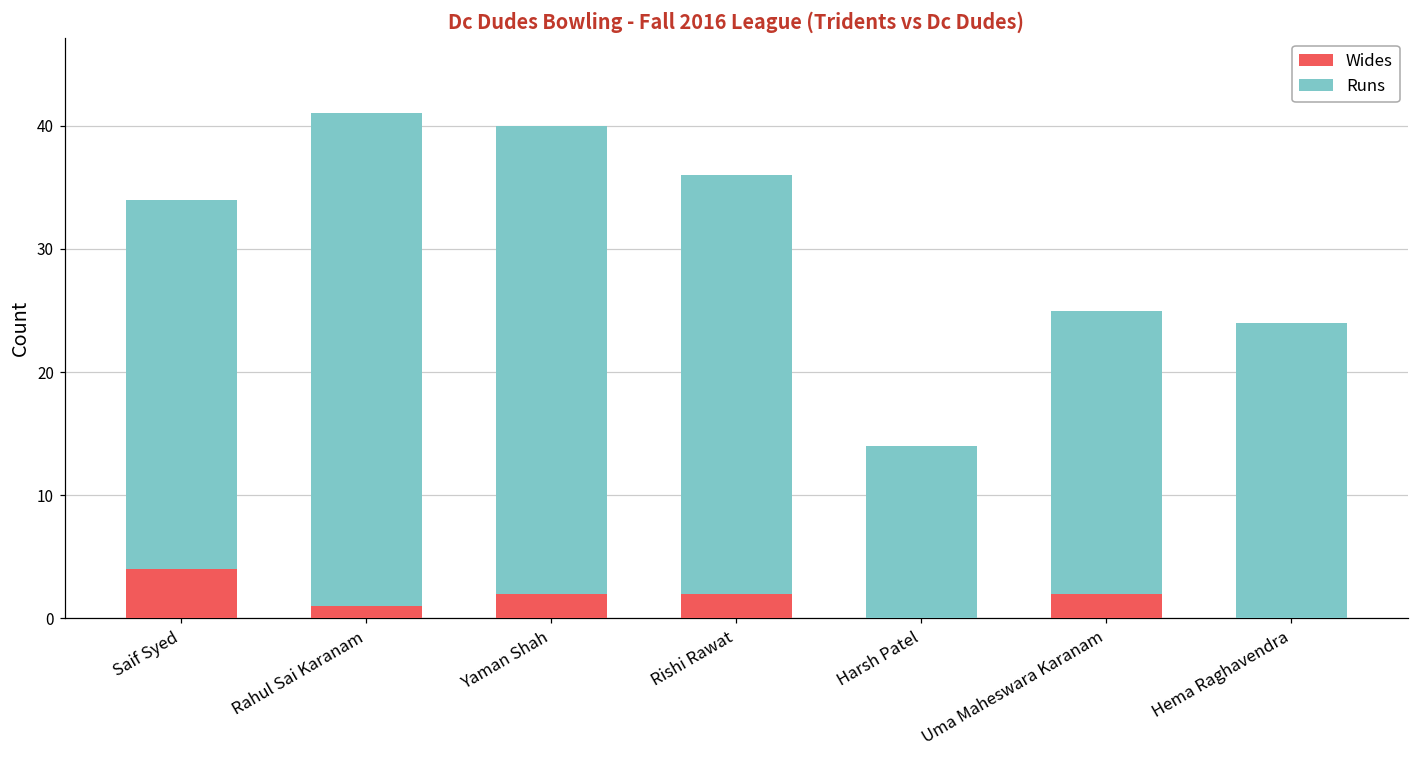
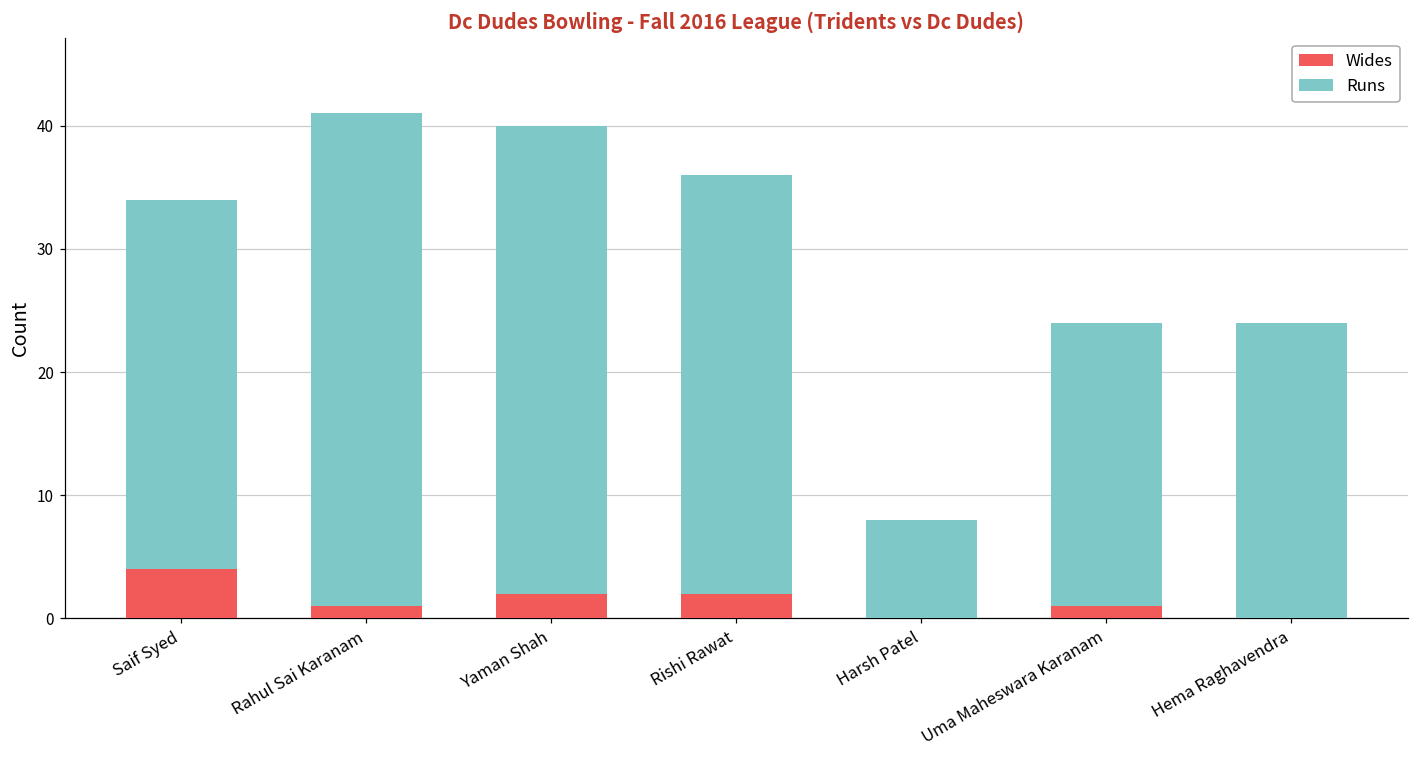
Runs, Harsh Patel: 14 -> 8
Wides, Uma Maheswara Karanam: 2 -> 1
